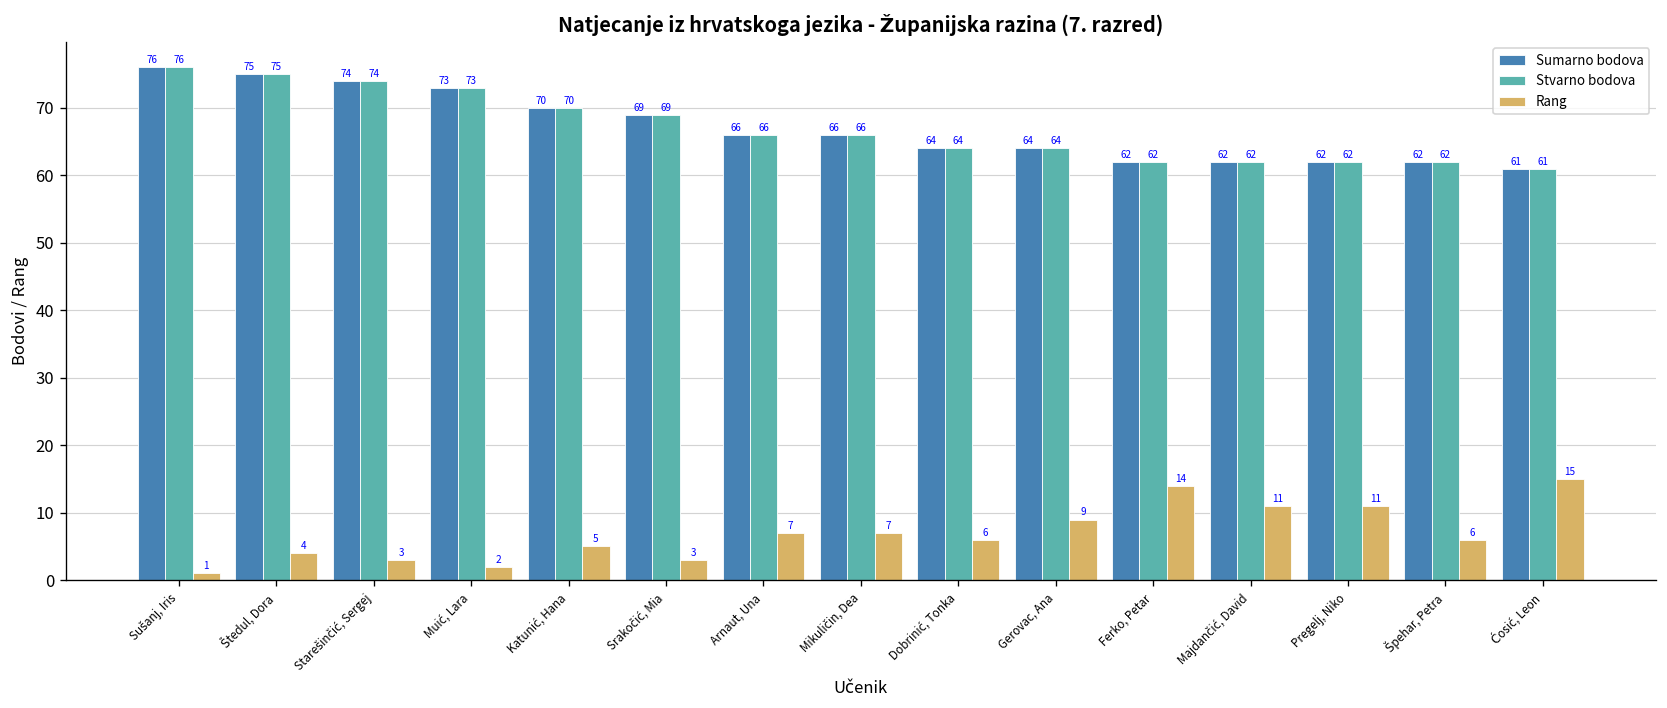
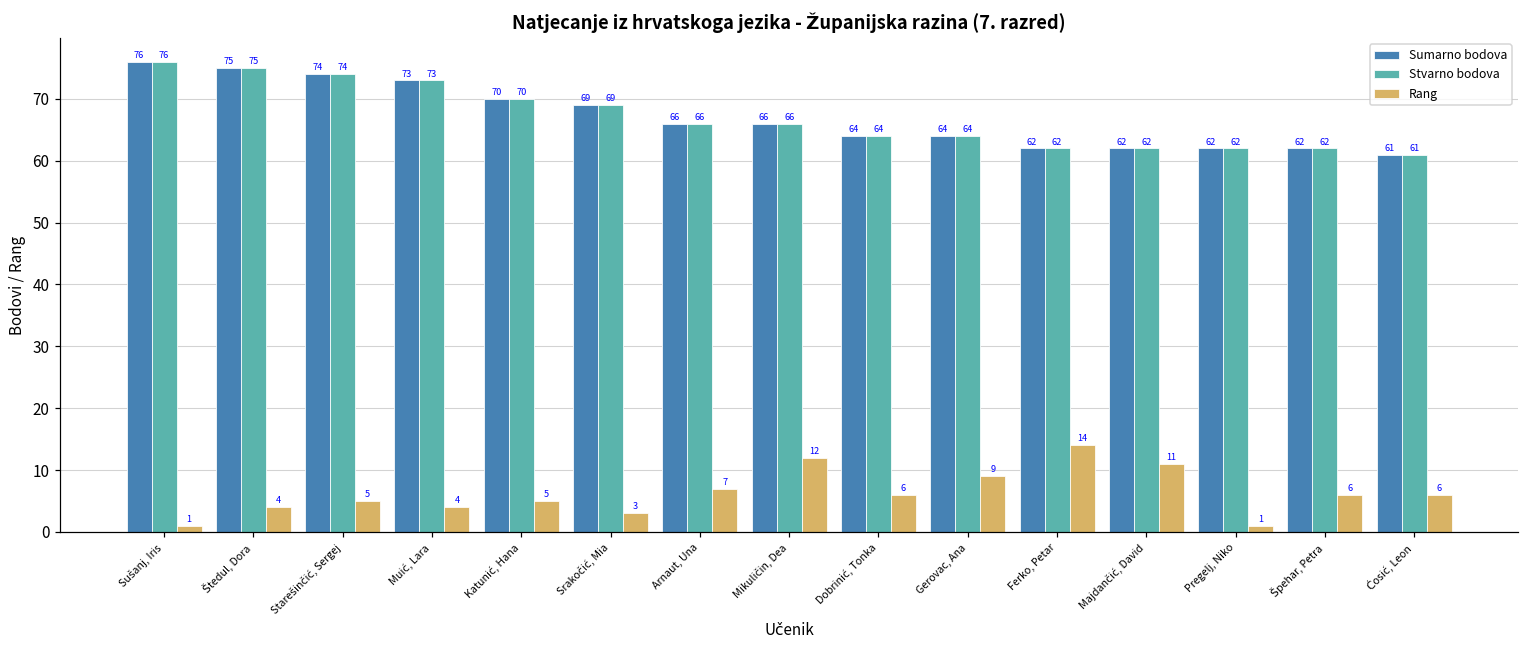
Rang, Starešinčić, Sergej: 3 -> 5
Rang, Muić, Lara: 2 -> 4
Rang, Mikuličin, Dea: 7 -> 12
Rang, Pregelj, Niko: 11 -> 1
Rang, Ćosić, Leon: 15 -> 6
